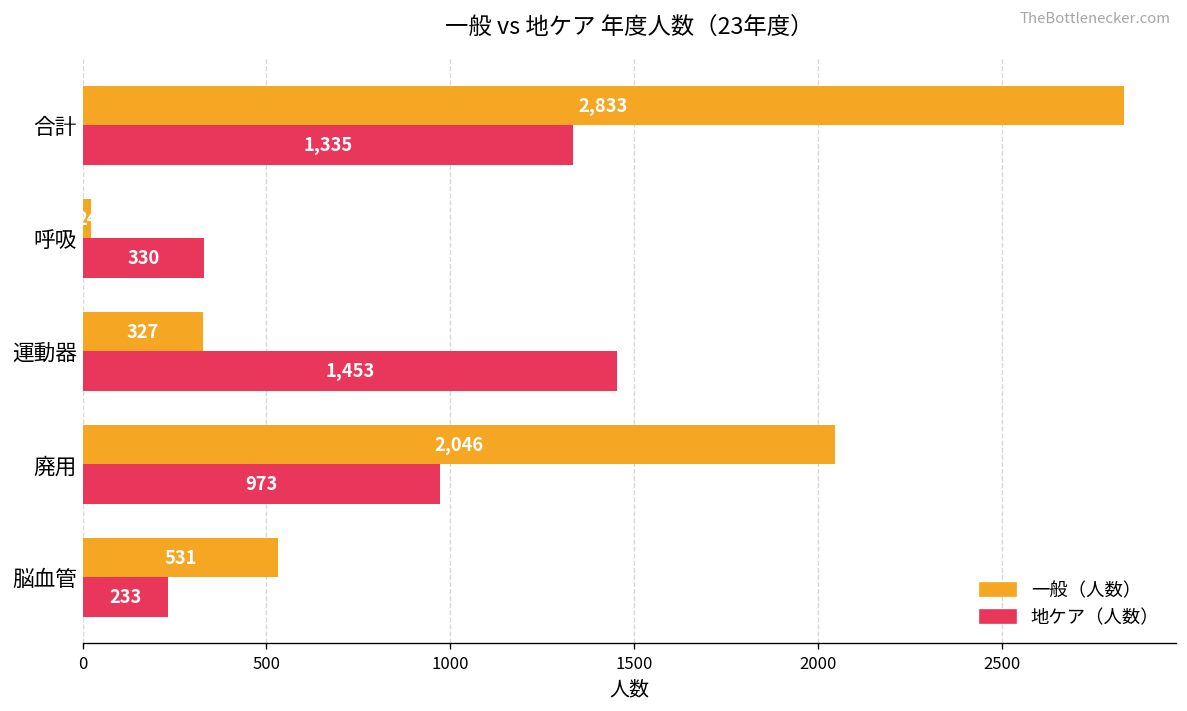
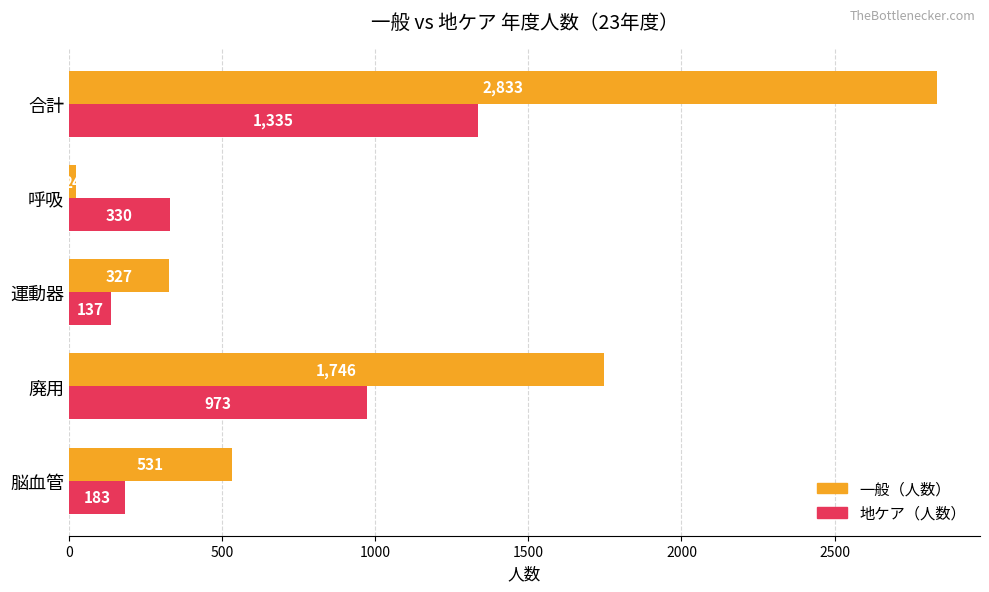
地ケア（人数）, 運動器: 1,453 -> 137
一般（人数）, 廃用: 2,046 -> 1,746
地ケア（人数）, 脳血管: 233 -> 183
